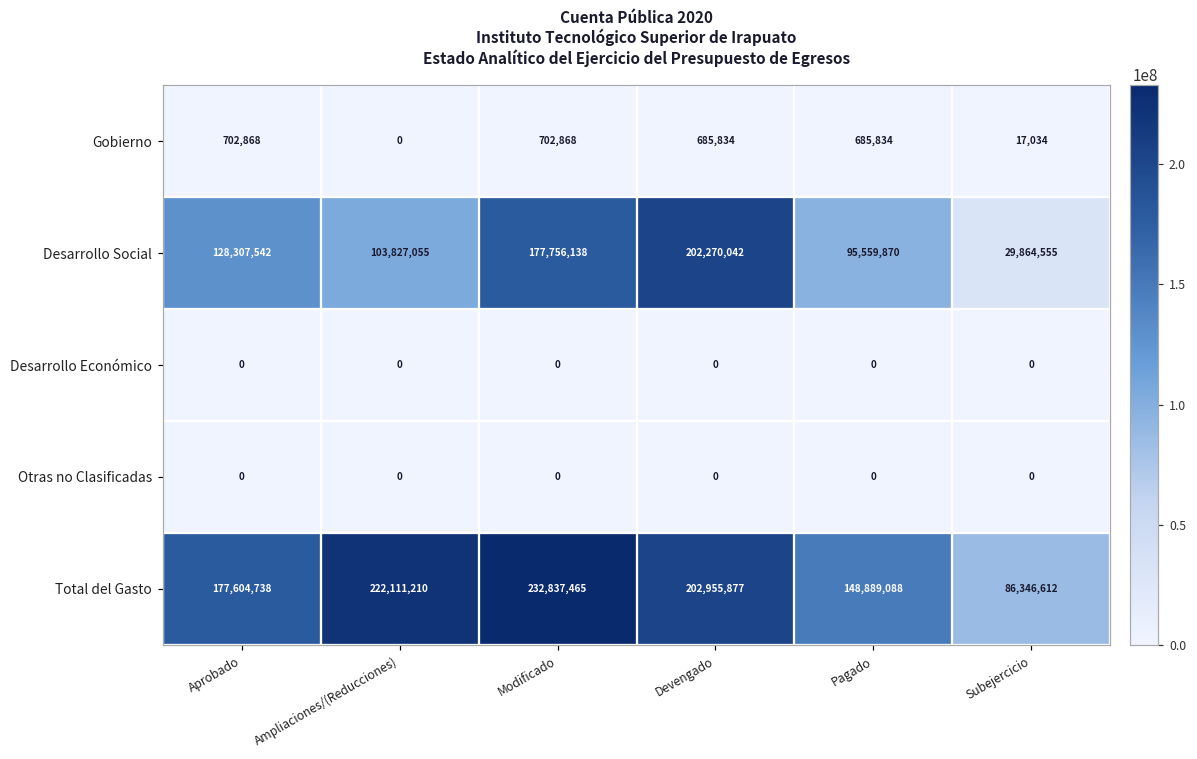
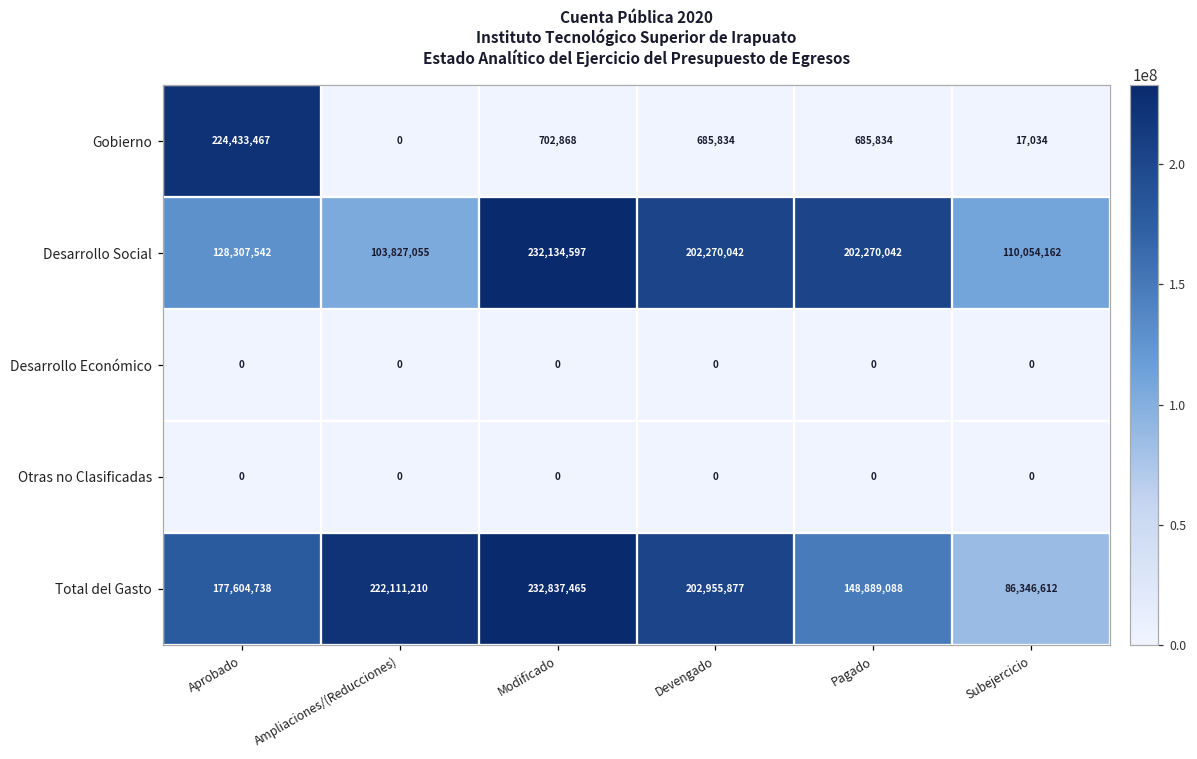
Gobierno, Aprobado: 702,868 -> 224,433,467
Desarrollo Social, Modificado: 177,756,138 -> 232,134,597
Desarrollo Social, Pagado: 95,559,870 -> 202,270,042
Desarrollo Social, Subejercicio: 29,864,555 -> 110,054,162
